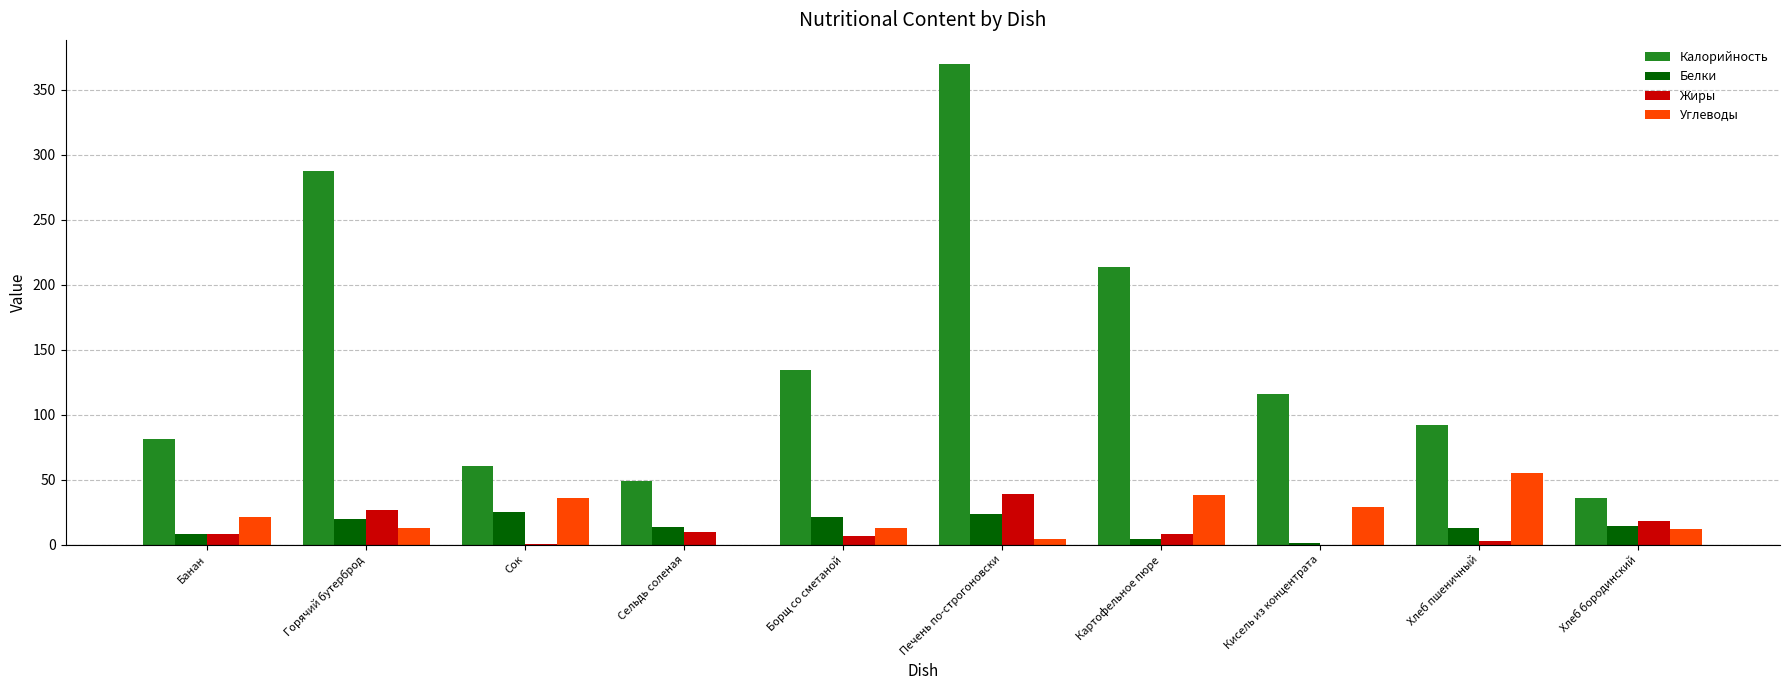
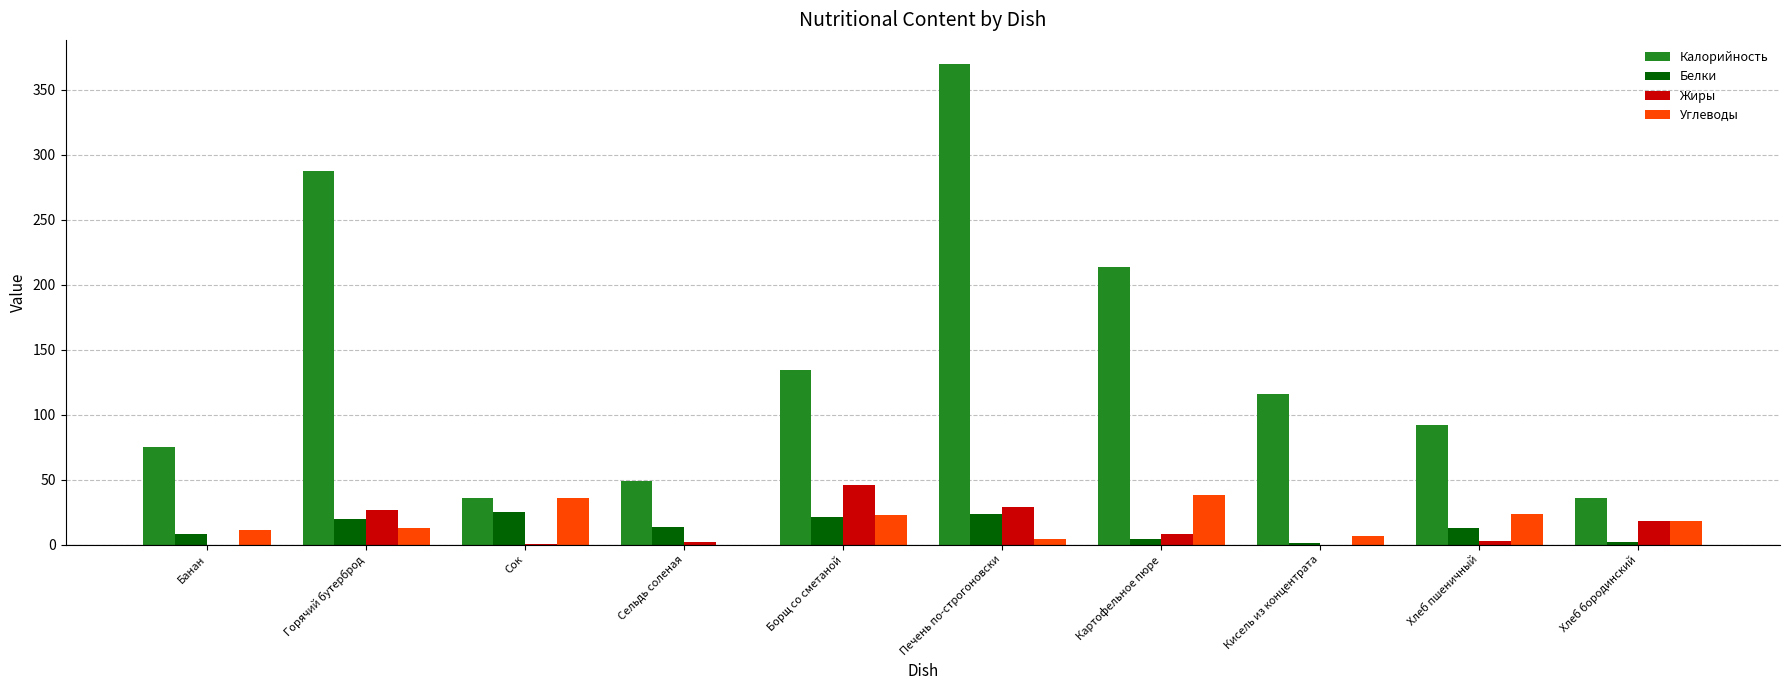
Калорийность, Банан: 82 -> 75
Жиры, Банан: 8 -> 0
Углеводы, Банан: 21 -> 11
Калорийность, Сок: 60 -> 36
Жиры, Сельдь соленая: 10 -> 2
Жиры, Борщ со сметаной: 7 -> 46
Углеводы, Борщ со сметаной: 13 -> 23
Жиры, Печень по-строгоновски: 39 -> 29
Углеводы, Кисель из концентрата: 29 -> 7
Углеводы, Хлеб пшеничный: 56 -> 23
Белки, Хлеб бородинский: 14 -> 2
Углеводы, Хлеб бородинский: 12 -> 19
